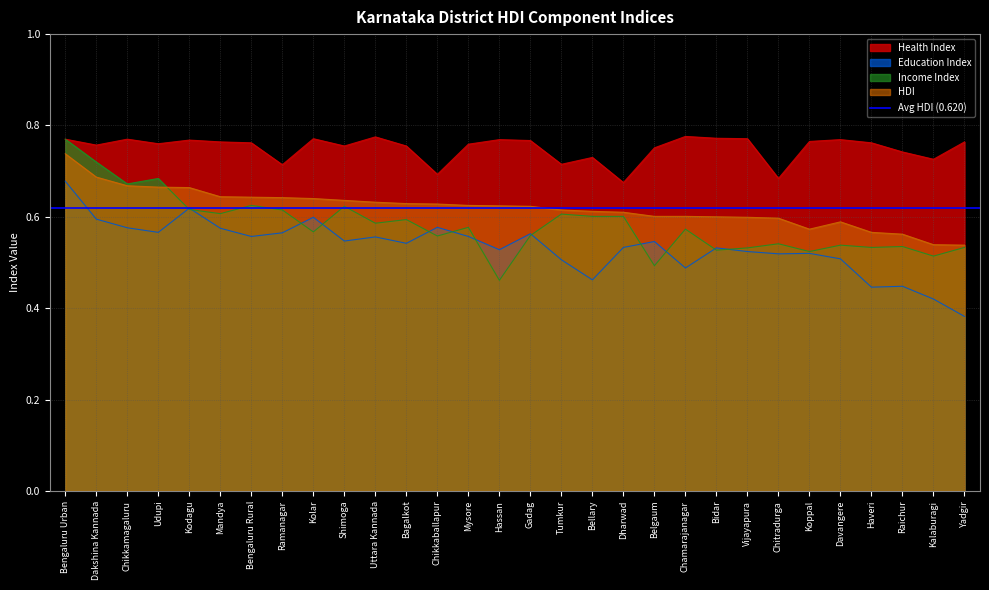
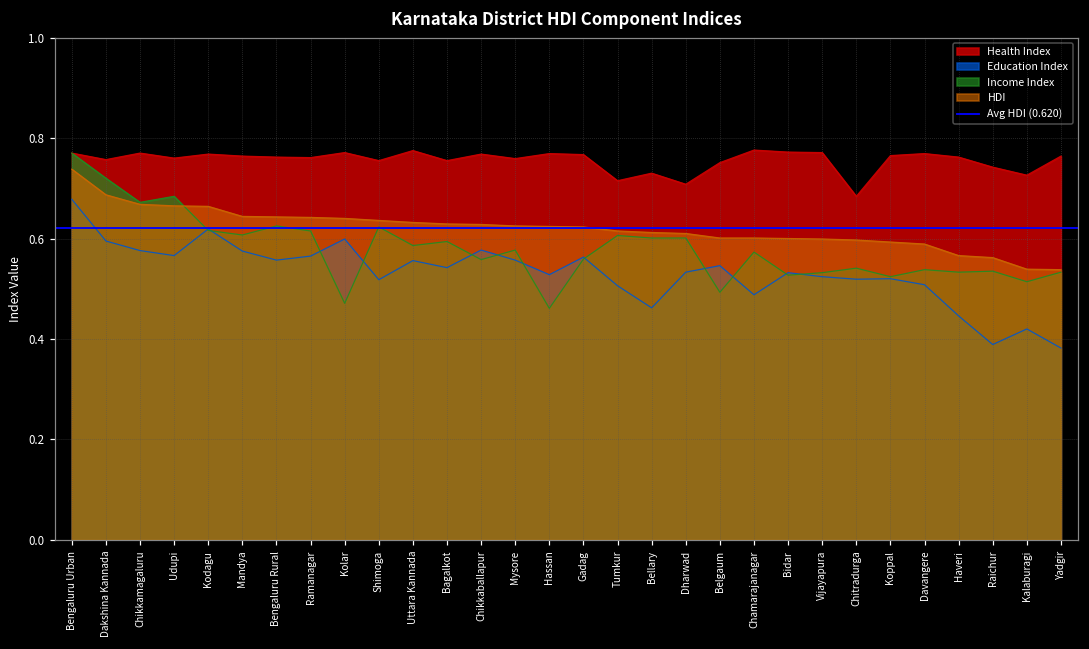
Health Index, Ramanagar: 0.71 -> 0.76
Income Index, Kolar: 0.57 -> 0.47
Education Index, Shimoga: 0.55 -> 0.52
Health Index, Chikkaballapur: 0.69 -> 0.77
Health Index, Dharwad: 0.68 -> 0.71
HDI, Koppal: 0.57 -> 0.59
Education Index, Raichur: 0.45 -> 0.39
